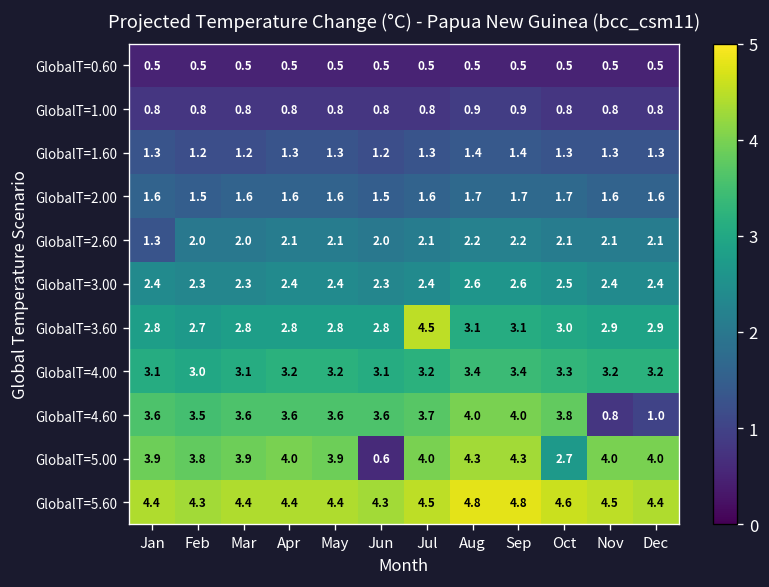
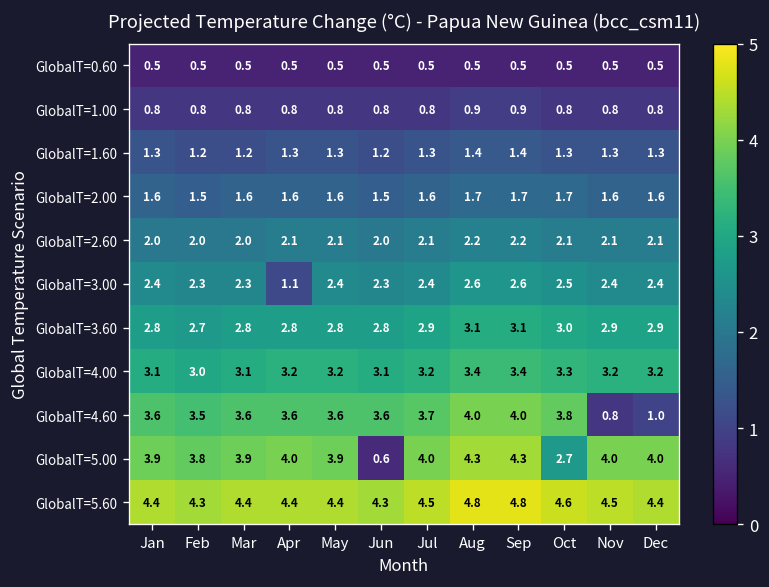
GlobalT=2.60, Jan: 1.3 -> 2.0
GlobalT=3.00, Apr: 2.4 -> 1.1
GlobalT=3.60, Jul: 4.5 -> 2.9
